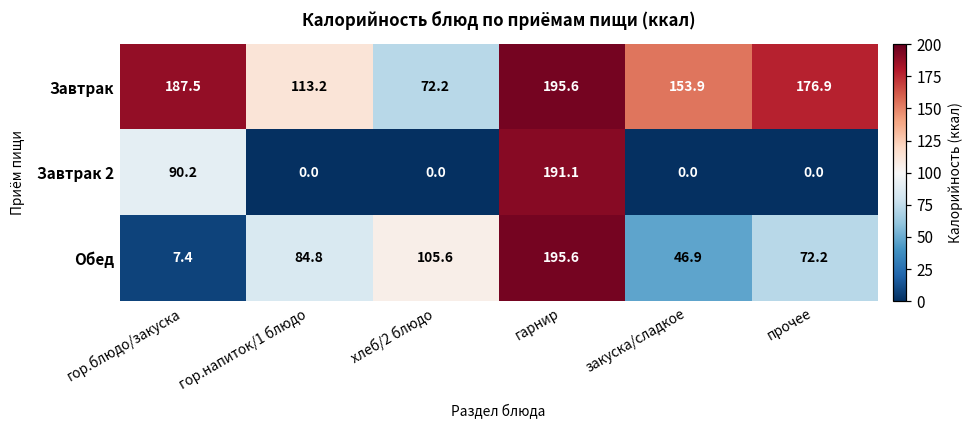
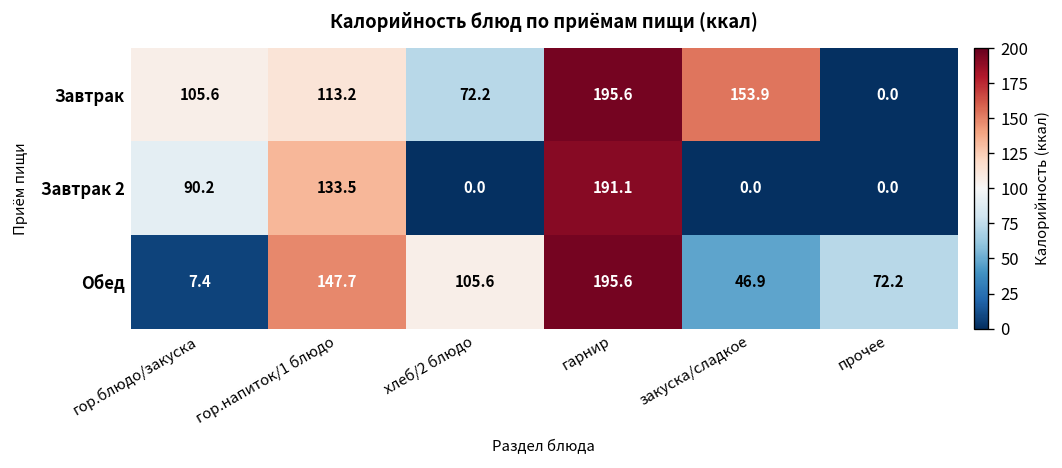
Завтрак, гор.блюдо/закуска: 187.5 -> 105.6
Завтрак, прочее: 176.9 -> 0.0
Завтрак 2, гор.напиток/1 блюдо: 0.0 -> 133.5
Обед, гор.напиток/1 блюдо: 84.8 -> 147.7
